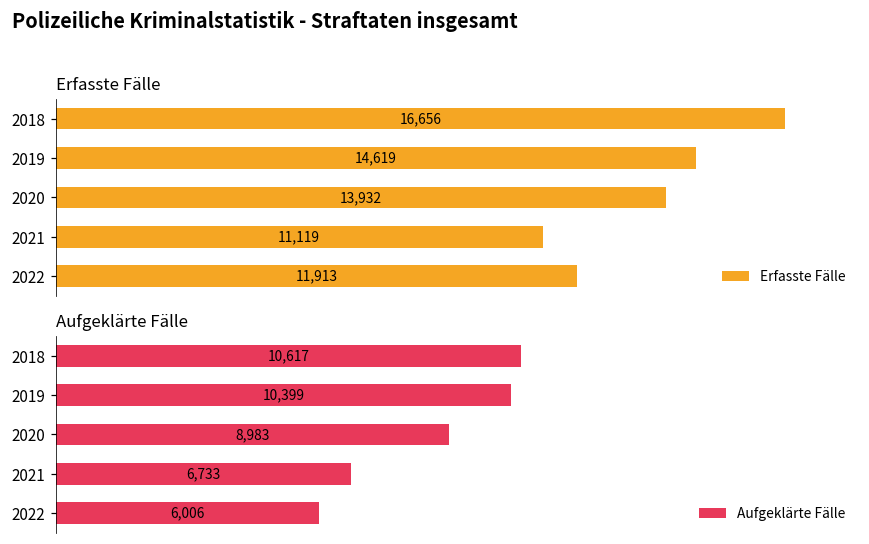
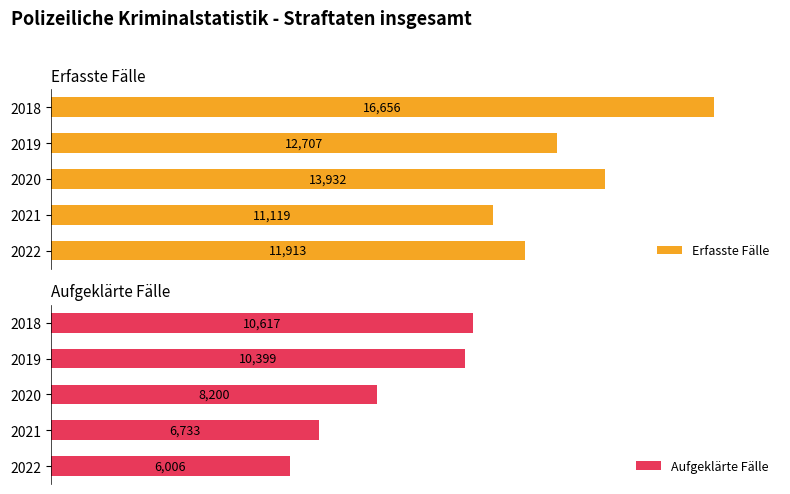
Erfasste Fälle, 2019: 14,619 -> 12,707
Aufgeklärte Fälle, 2020: 8,983 -> 8,200
